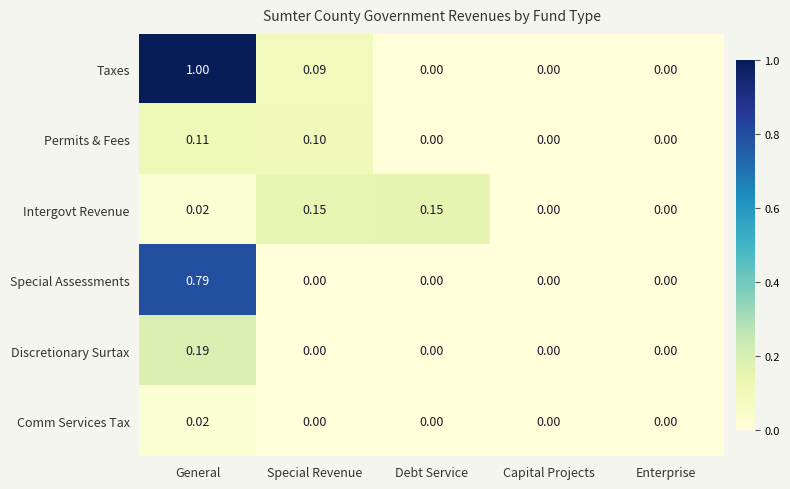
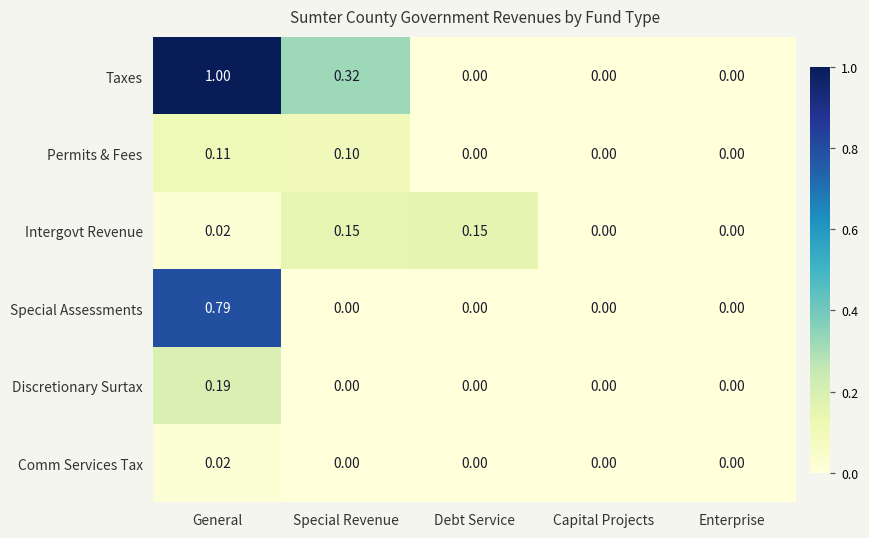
Taxes, Special Revenue: 0.09 -> 0.32
